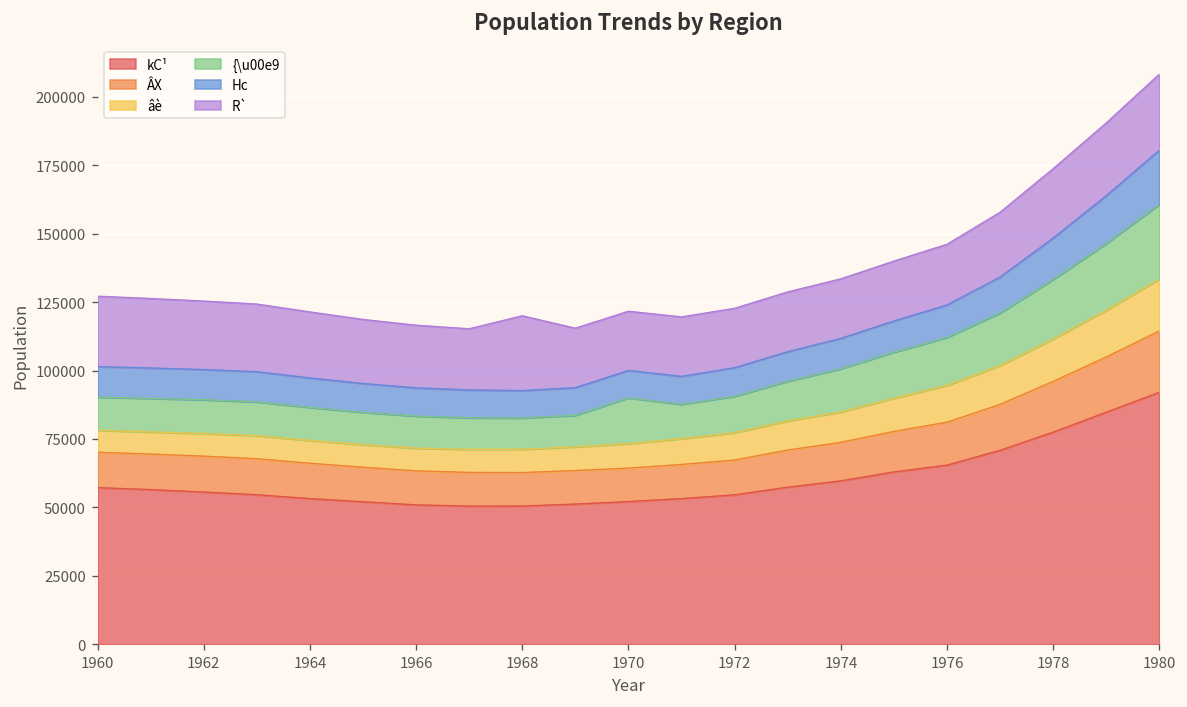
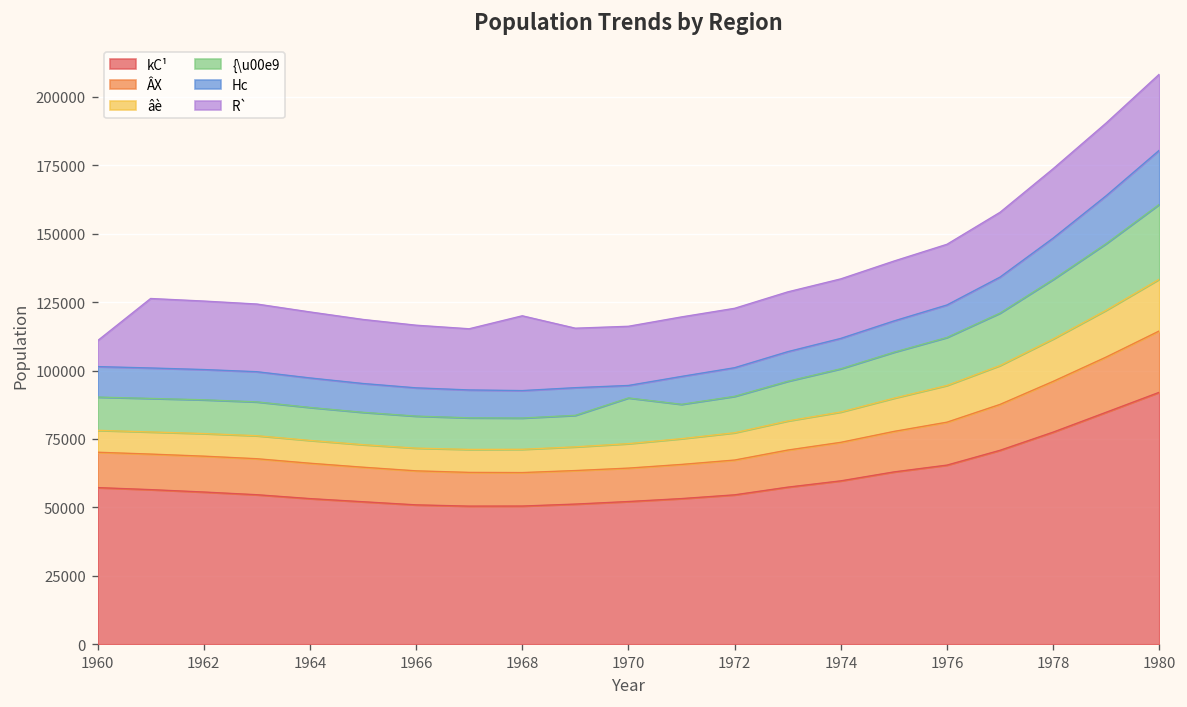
R`, 1960: 26000 -> 9000
Hc, 1970: 10000 -> 5000
